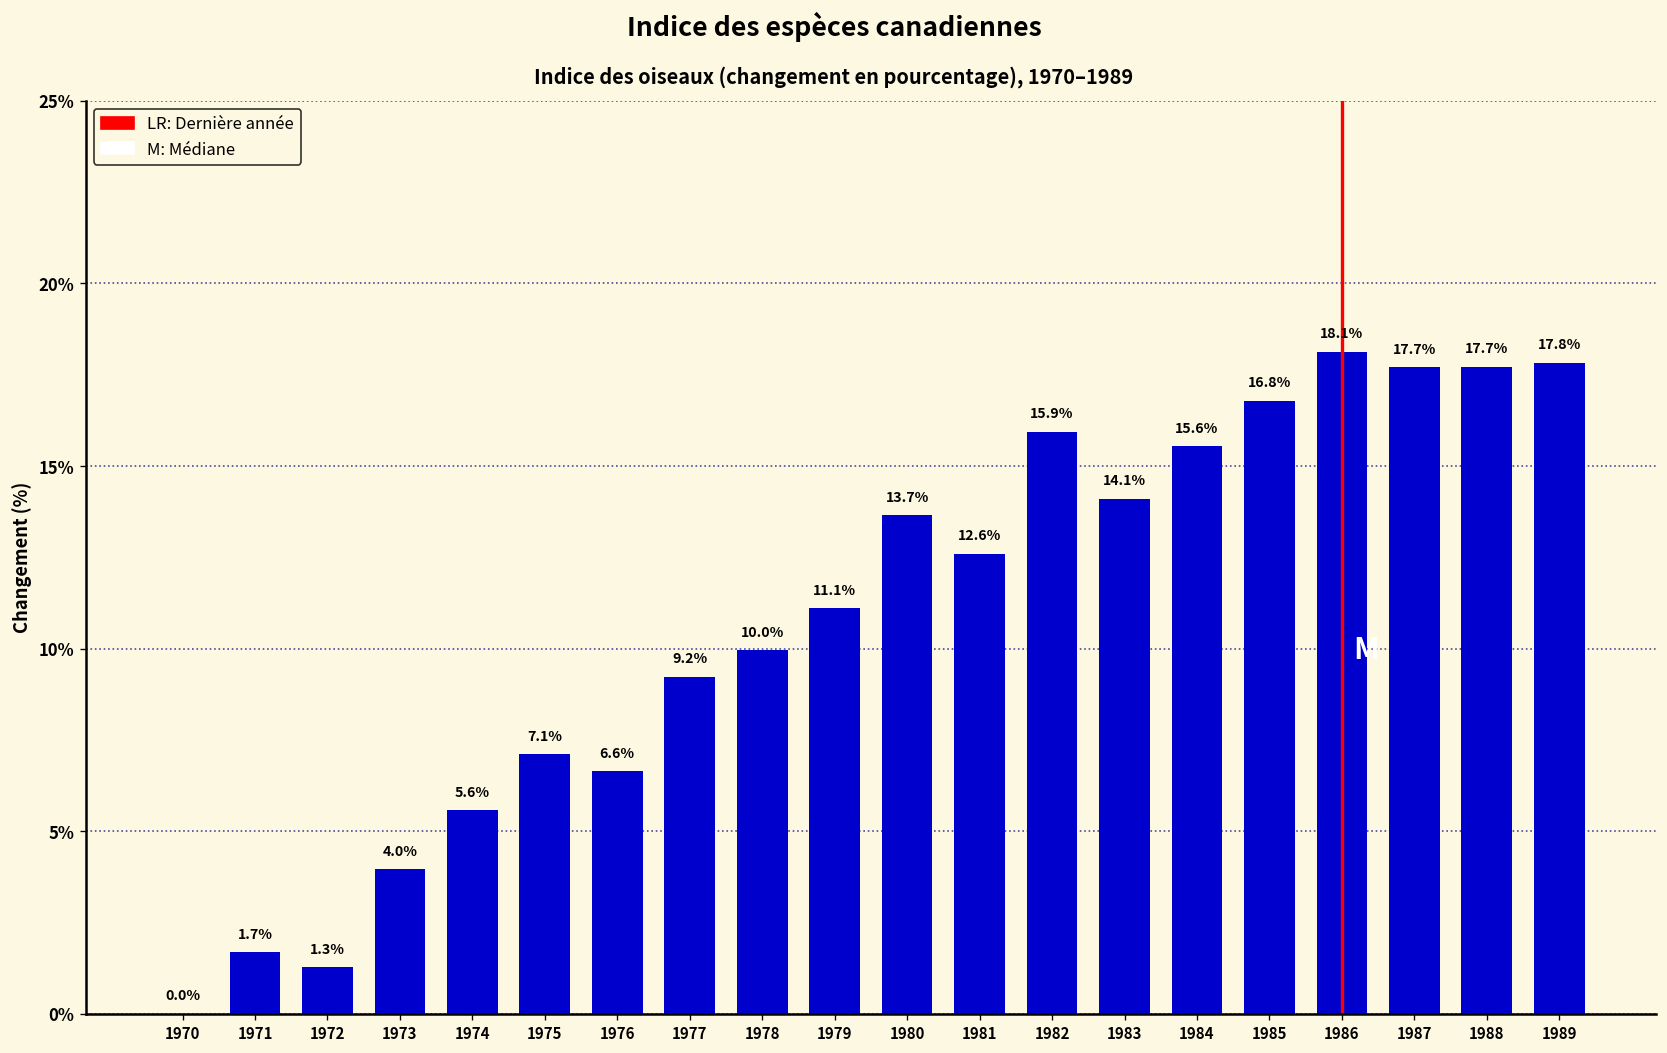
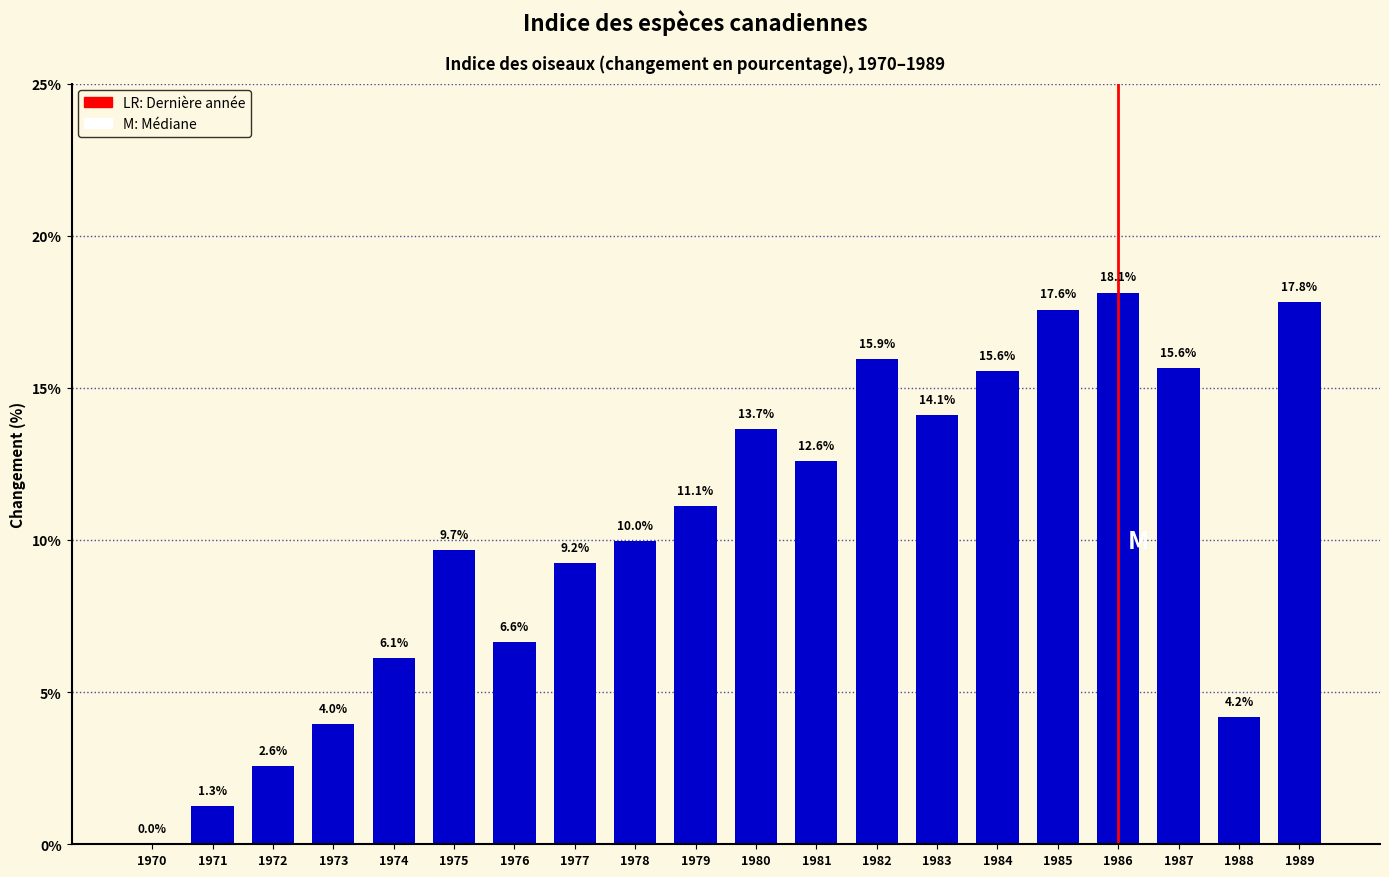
1971: 1.7% -> 1.3%
1972: 1.3% -> 2.6%
1974: 5.6% -> 6.1%
1975: 7.1% -> 9.7%
1985: 16.8% -> 17.6%
1987: 17.7% -> 15.6%
1988: 17.7% -> 4.2%
